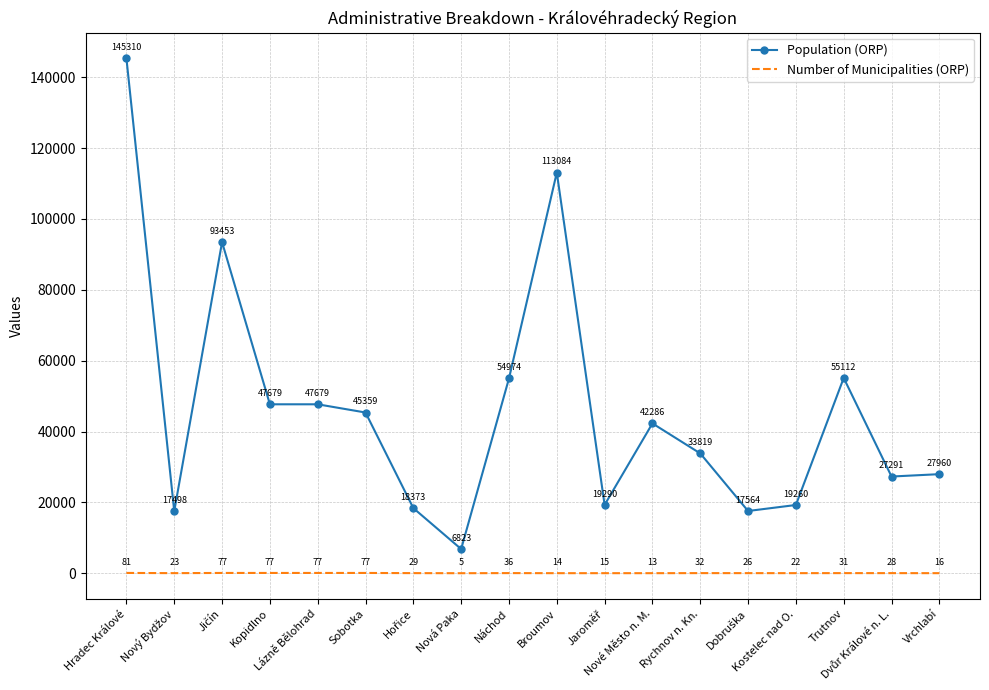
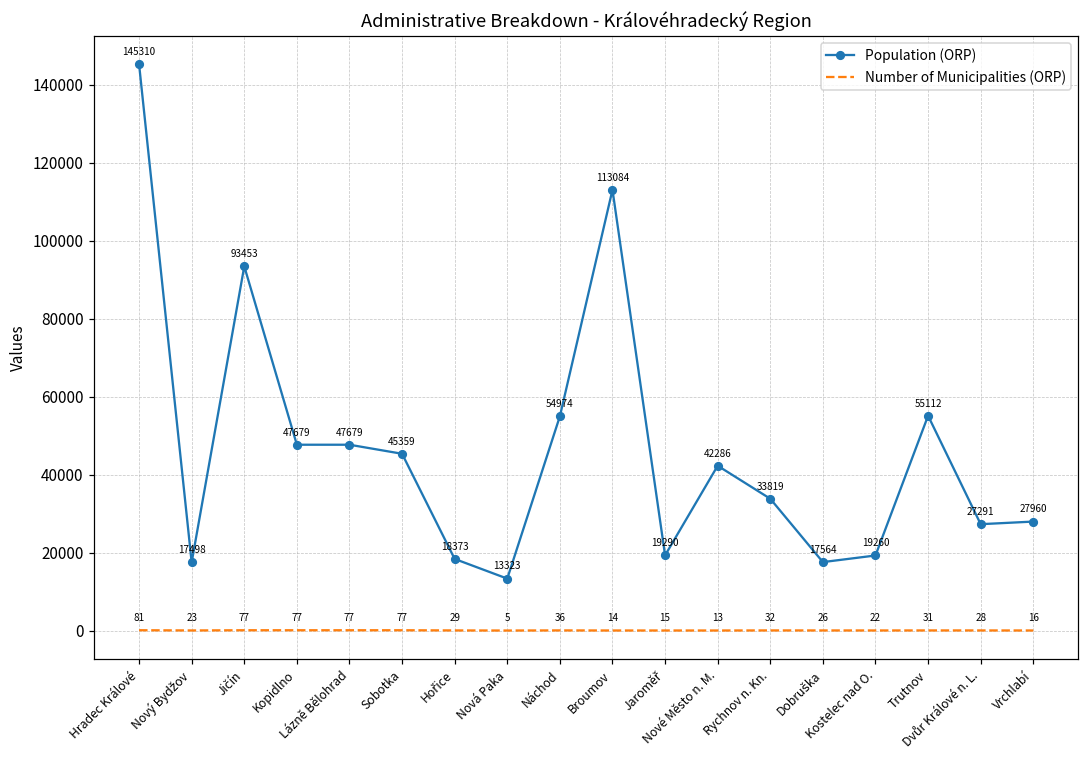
Population (ORP), Nová Paka: 6823 -> 13323
